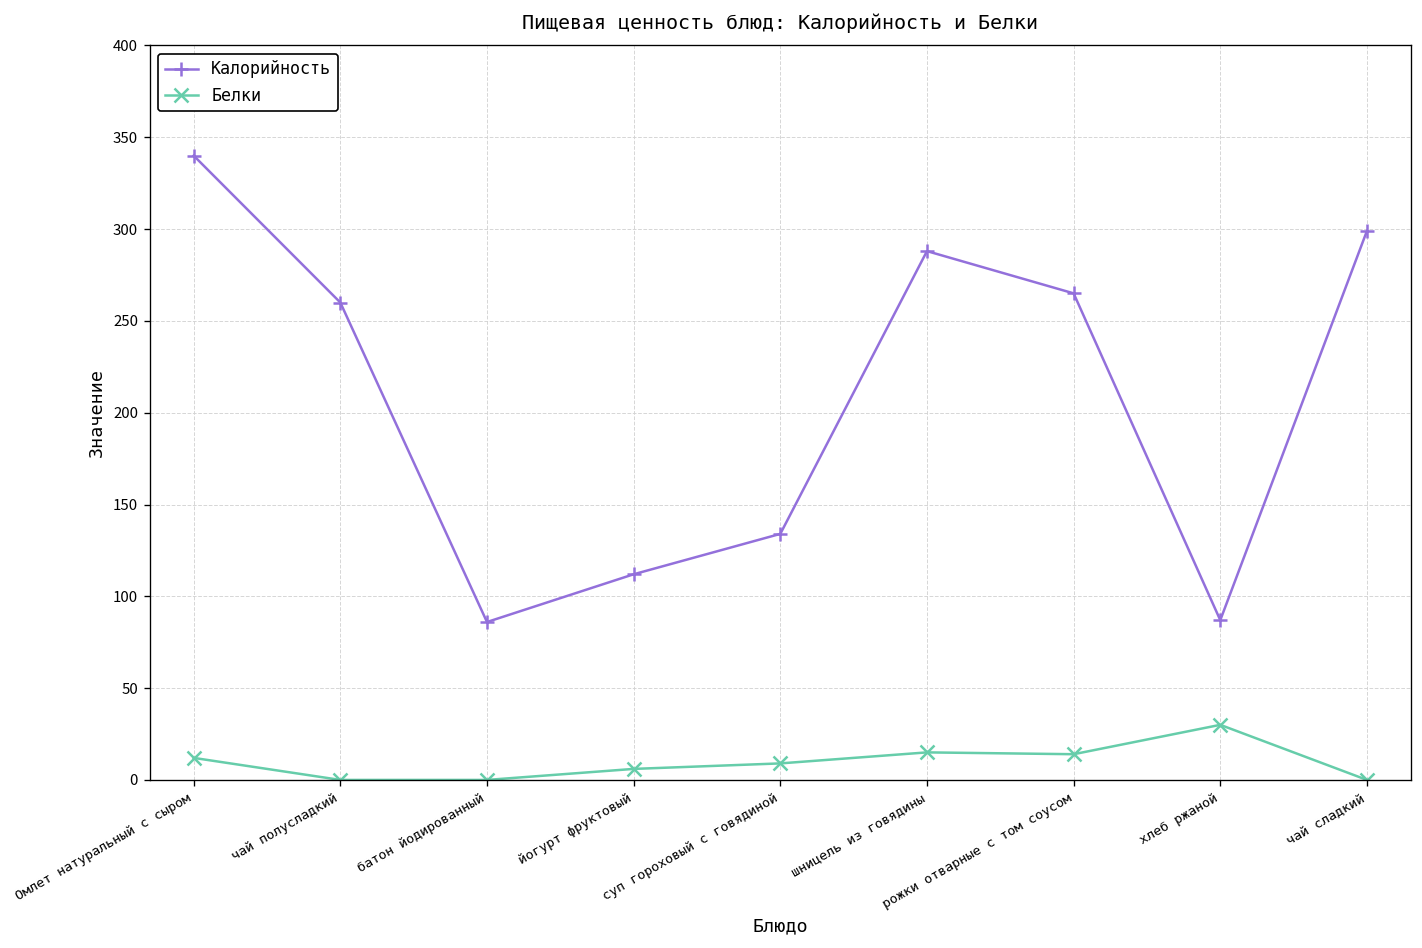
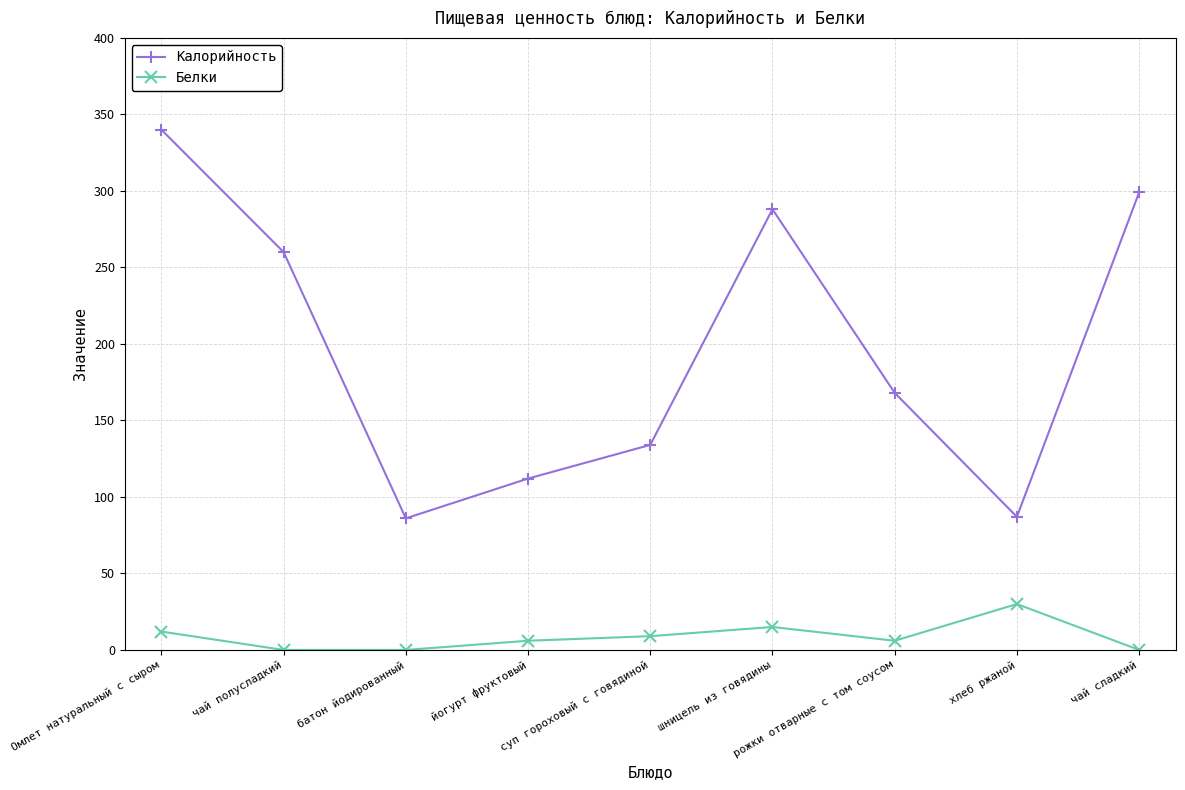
Калорийность, рожки отварные с том соусом: 265 -> 168
Белки, рожки отварные с том соусом: 14 -> 6
